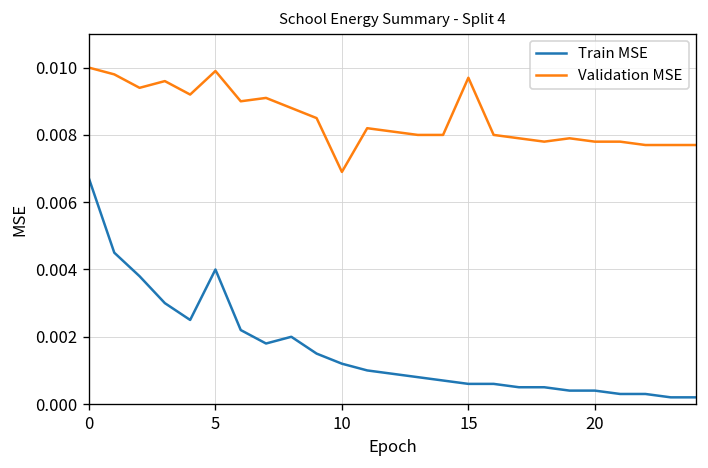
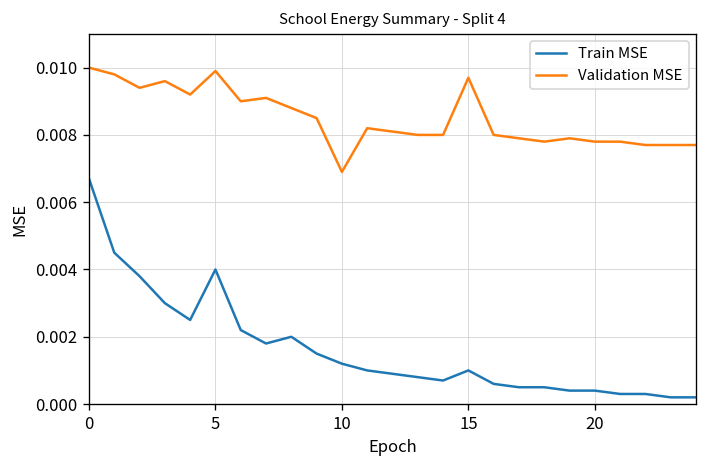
Train MSE, 15: 0.0006 -> 0.0010
